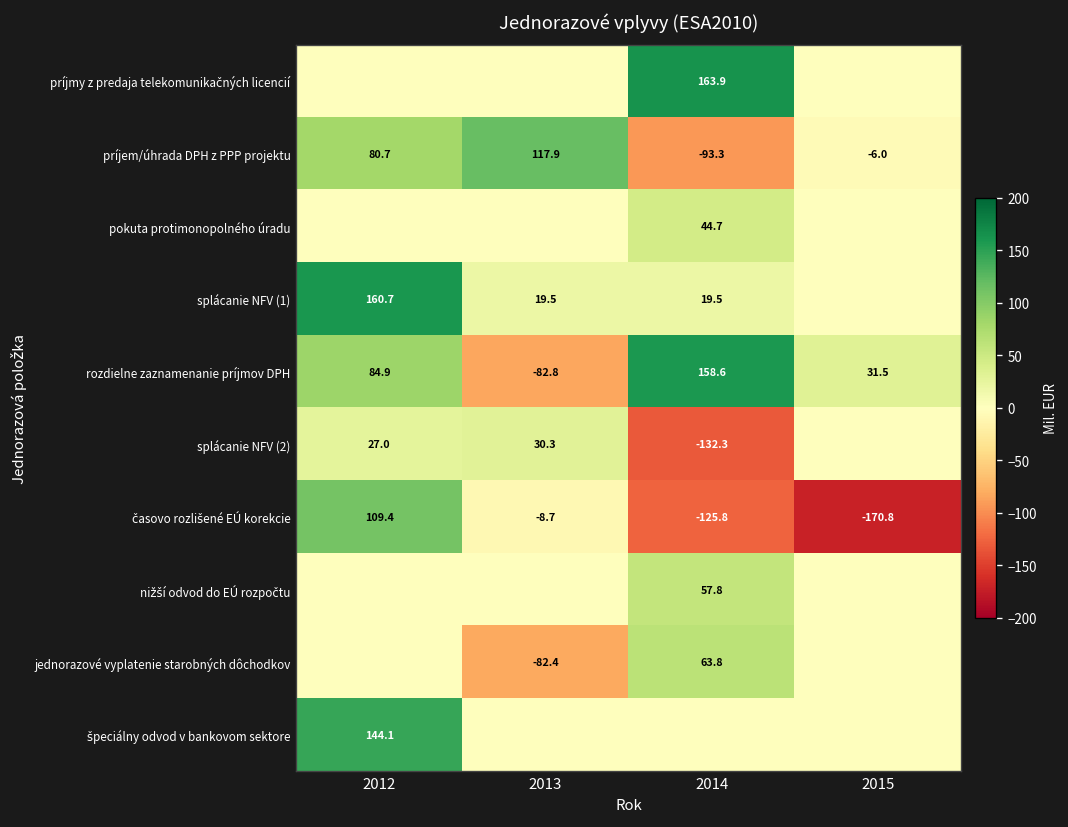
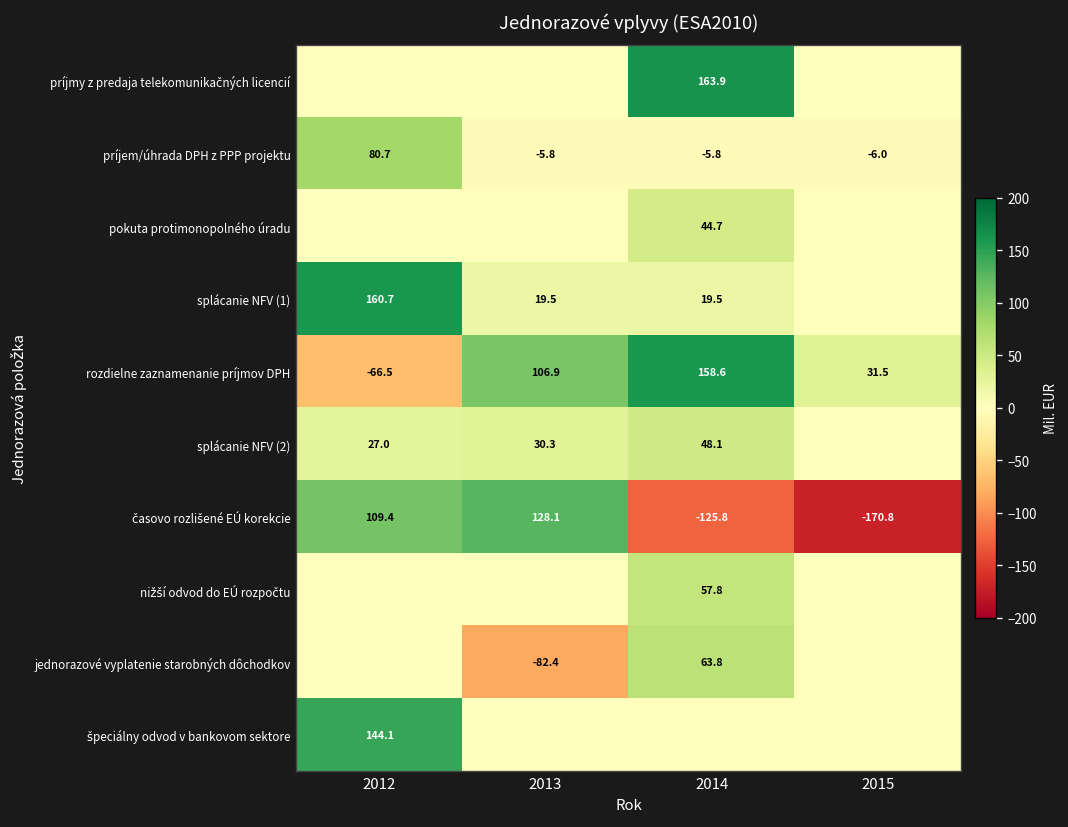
príjem/úhrada DPH z PPP projektu, 2013: 117.9 -> -5.8
príjem/úhrada DPH z PPP projektu, 2014: -93.3 -> -5.8
rozdielne zaznamenanie príjmov DPH, 2012: 84.9 -> -66.5
rozdielne zaznamenanie príjmov DPH, 2013: -82.8 -> 106.9
splácanie NFV (2), 2014: -132.3 -> 48.1
časovo rozlišené EÚ korekcie, 2013: -8.7 -> 128.1
